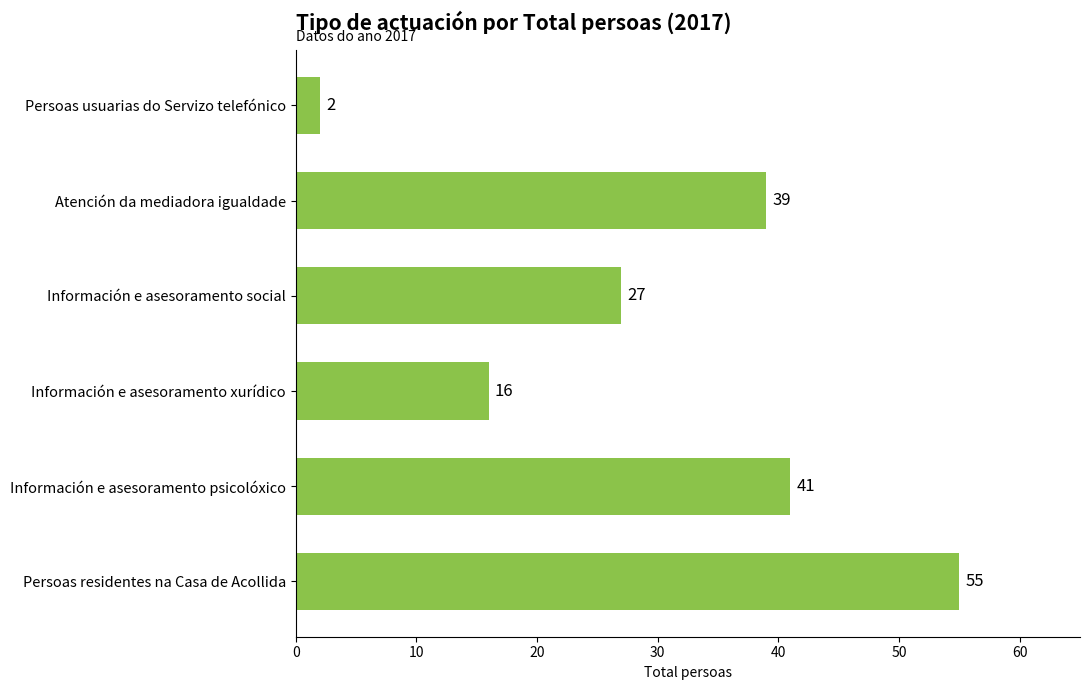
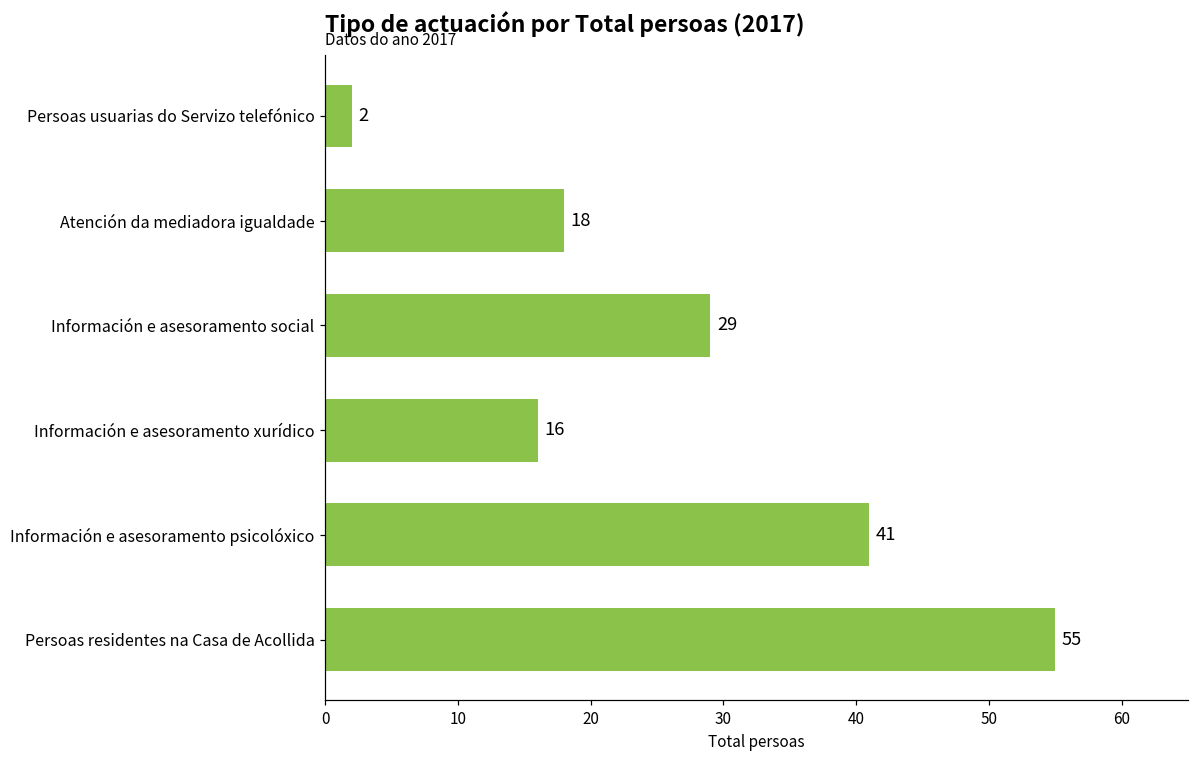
Atención da mediadora igualdade: 39 -> 18
Información e asesoramento social: 27 -> 29
